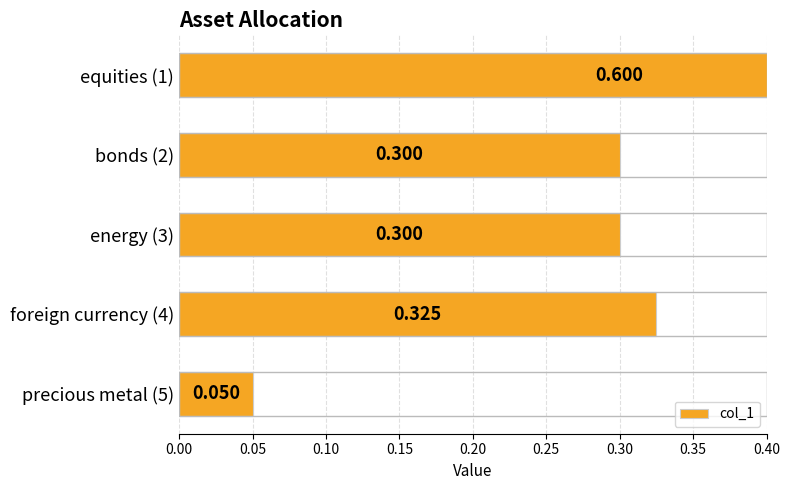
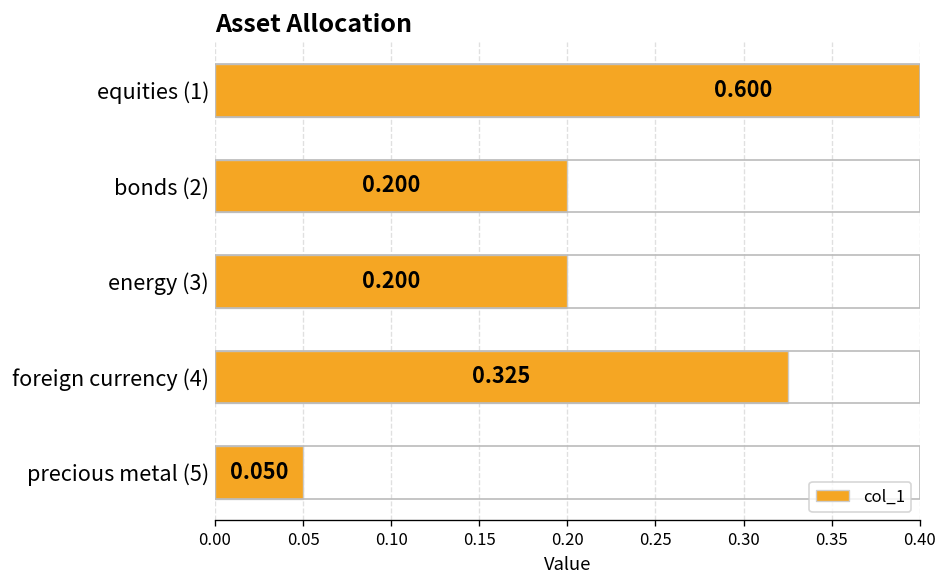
bonds (2): 0.300 -> 0.200
energy (3): 0.300 -> 0.200
